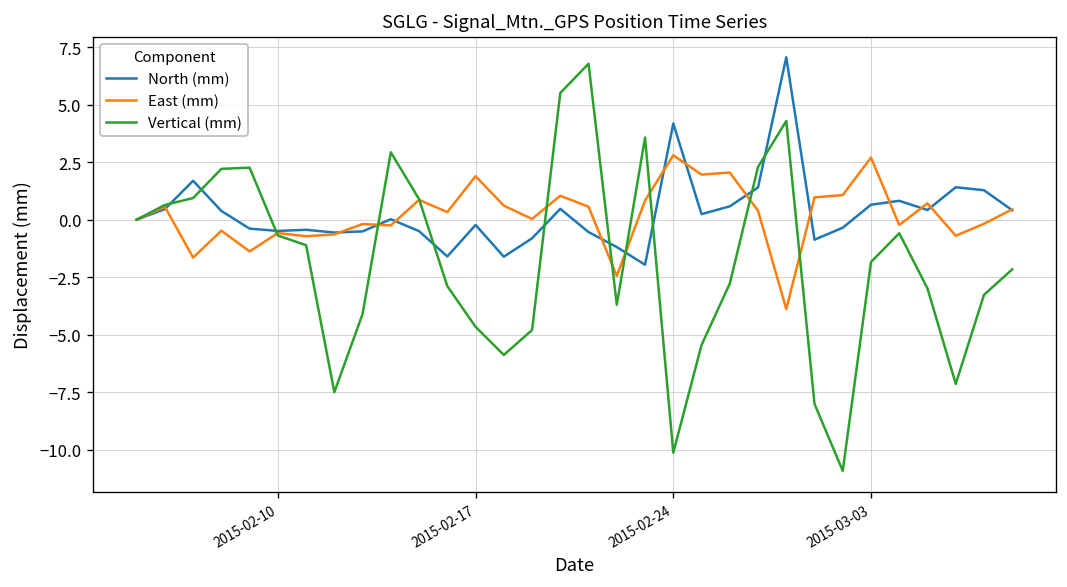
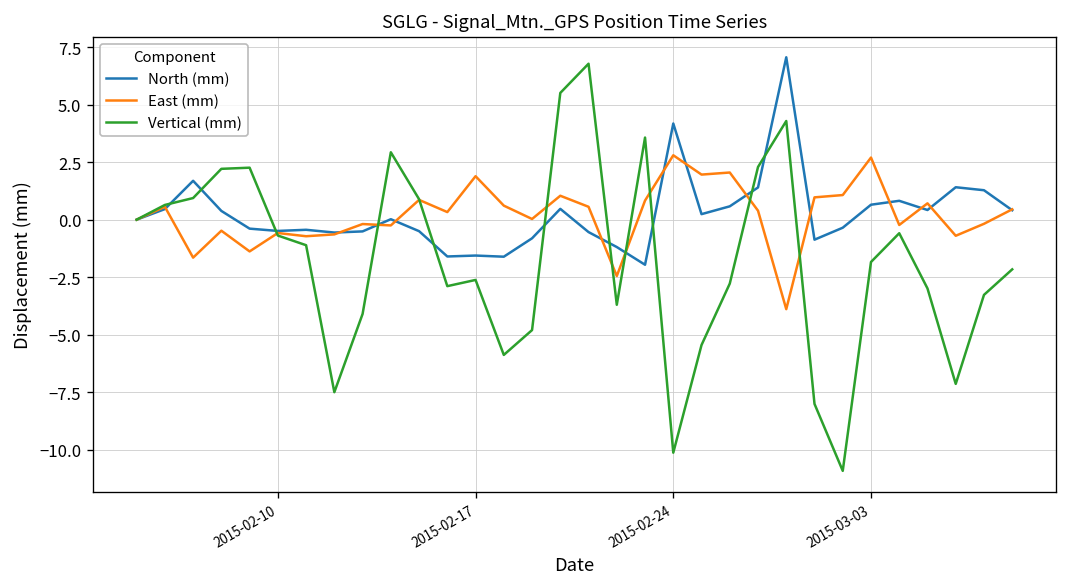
North (mm), 2015-02-17: -0.2 -> -1.6
Vertical (mm), 2015-02-17: -4.7 -> -2.6
